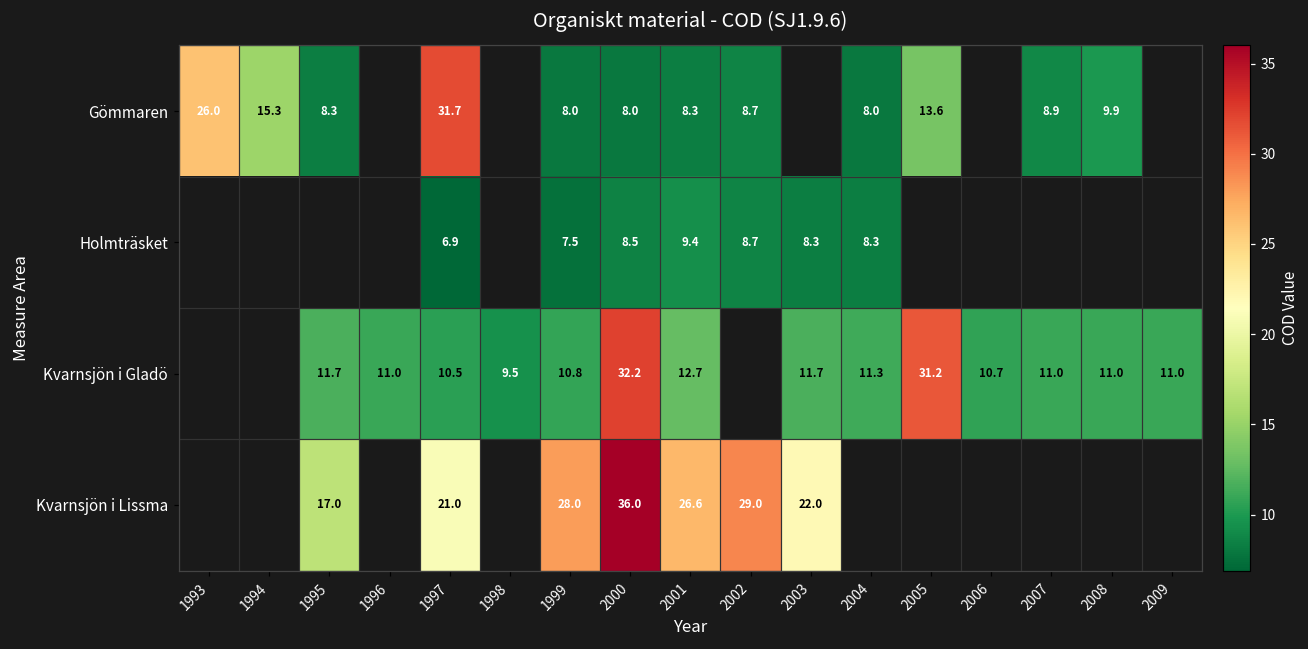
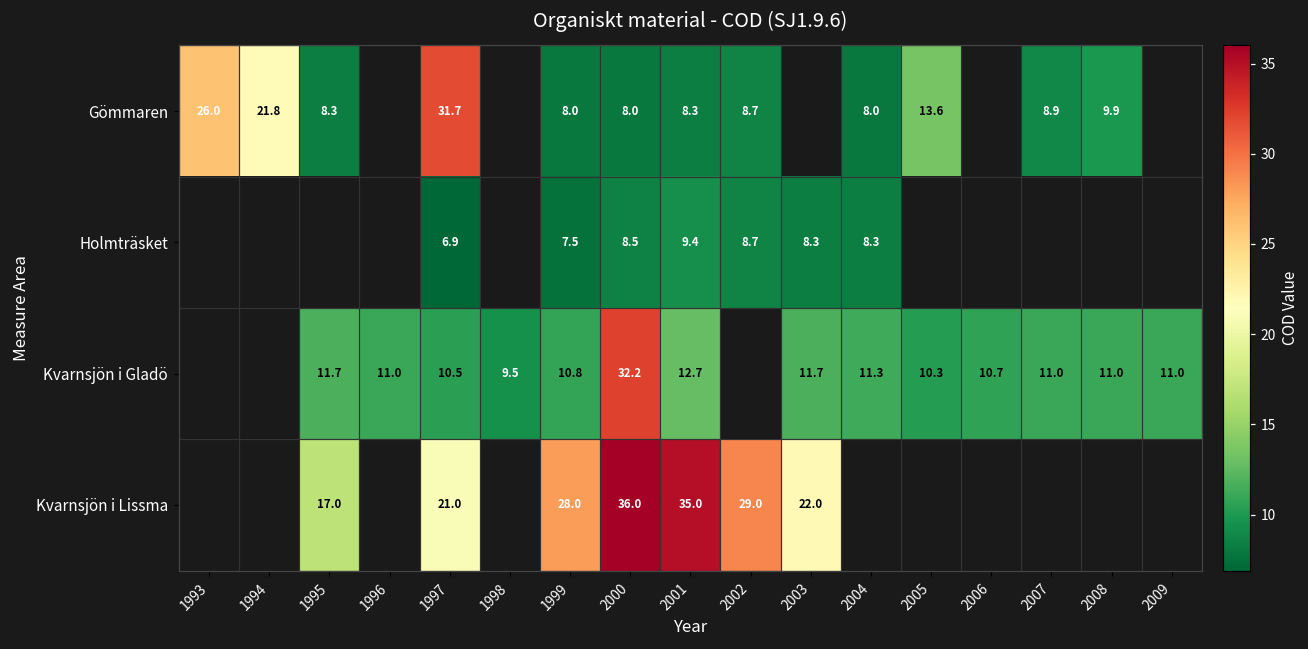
Gömmaren, 1994: 15.3 -> 21.8
Kvarnsjön i Gladö, 2005: 31.2 -> 10.3
Kvarnsjön i Lissma, 2001: 26.6 -> 35.0
